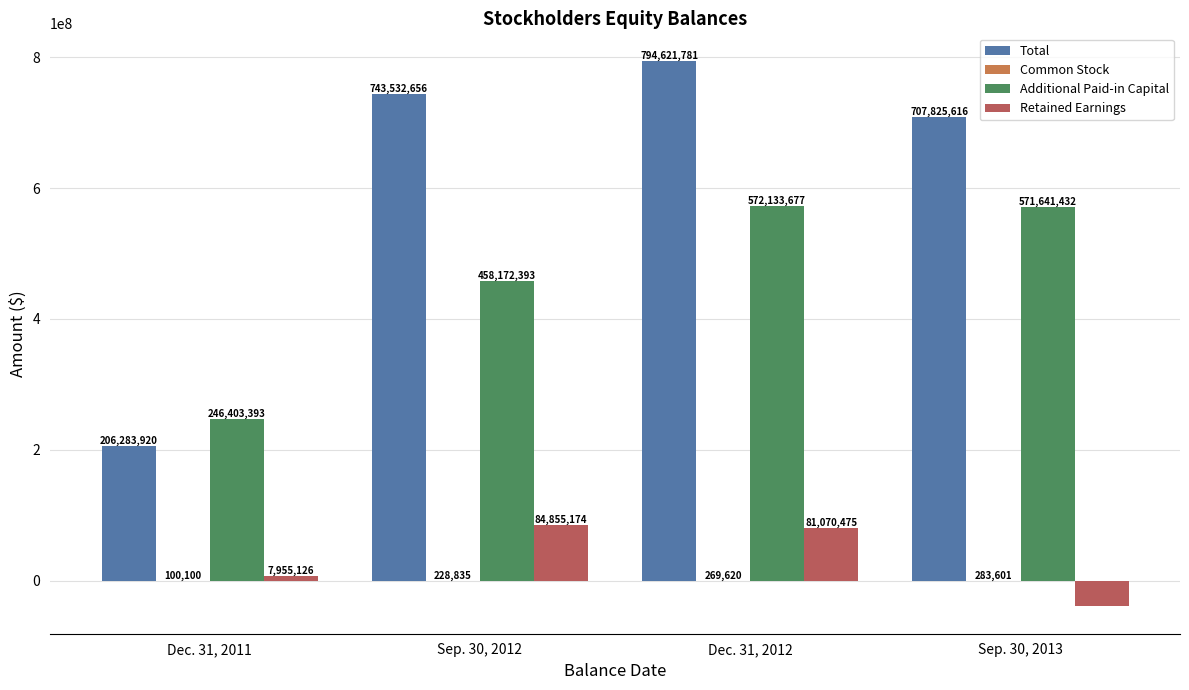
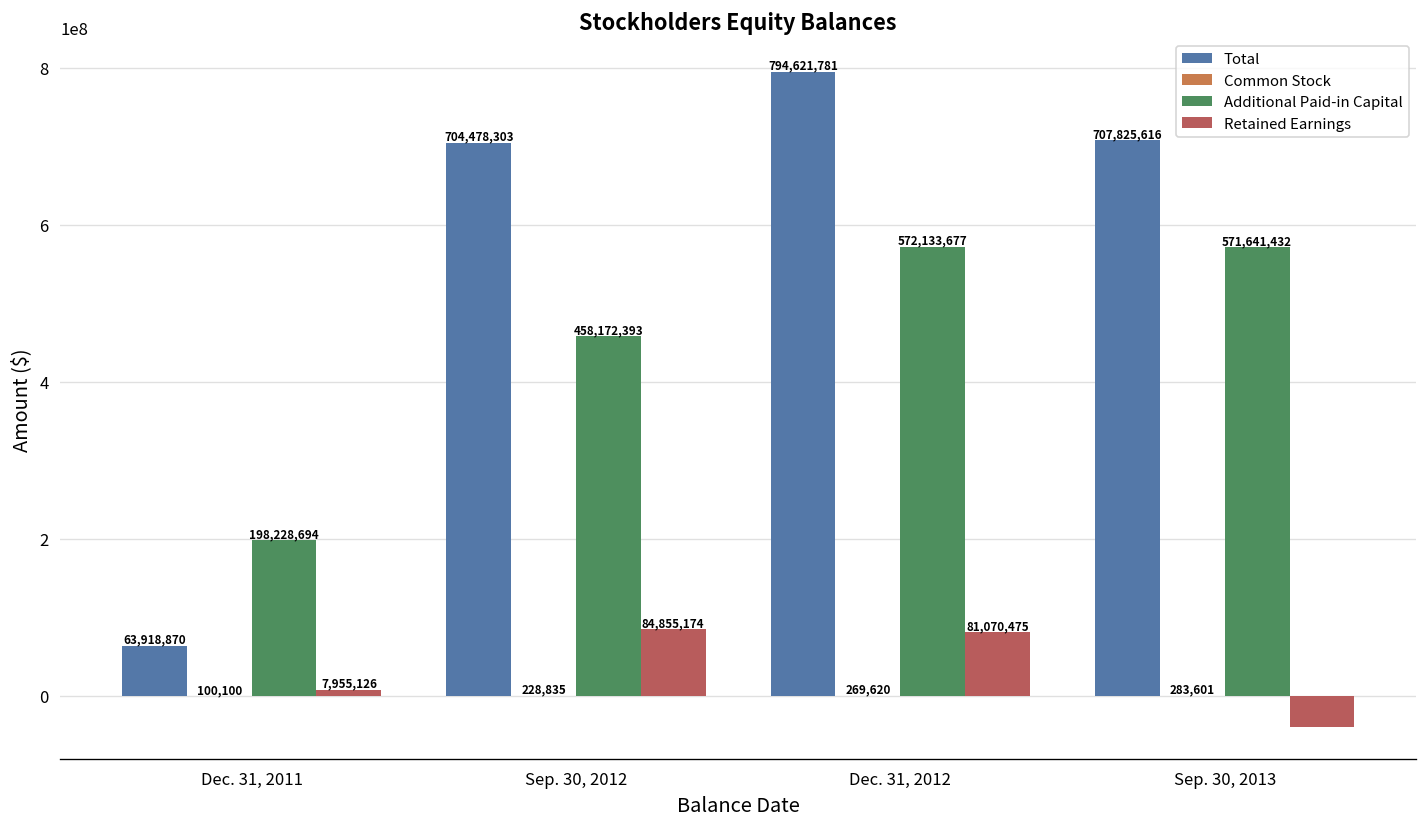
Total, Dec. 31, 2011: 206,283,920 -> 63,918,870
Additional Paid-in Capital, Dec. 31, 2011: 246,403,393 -> 198,228,694
Total, Sep. 30, 2012: 743,532,656 -> 704,478,303
